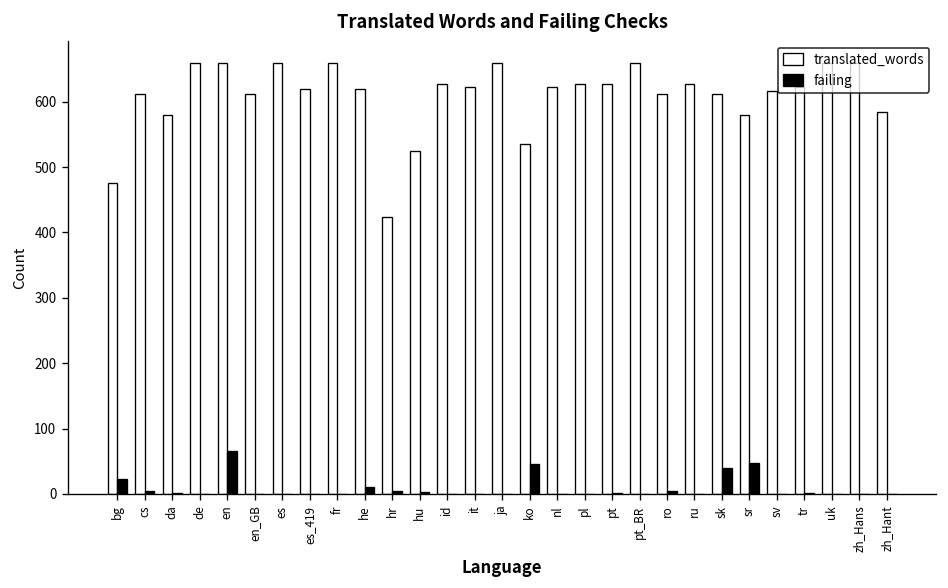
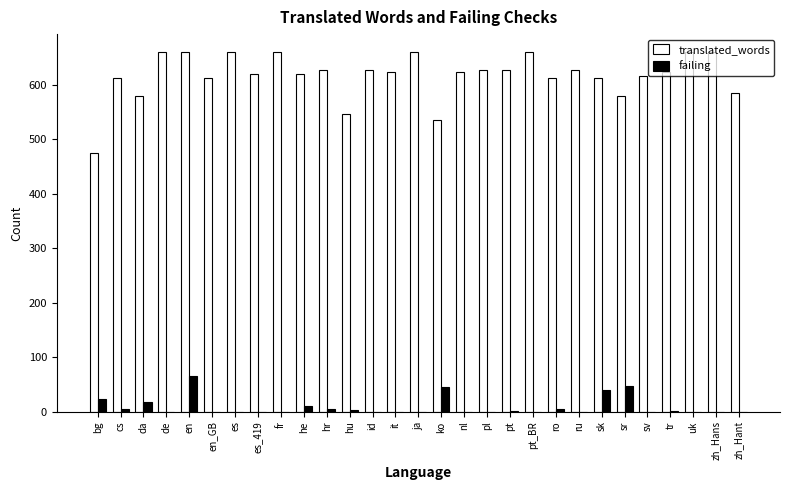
failing, da: 0 -> 20
translated_words, hr: 420 -> 630
translated_words, hu: 530 -> 550
